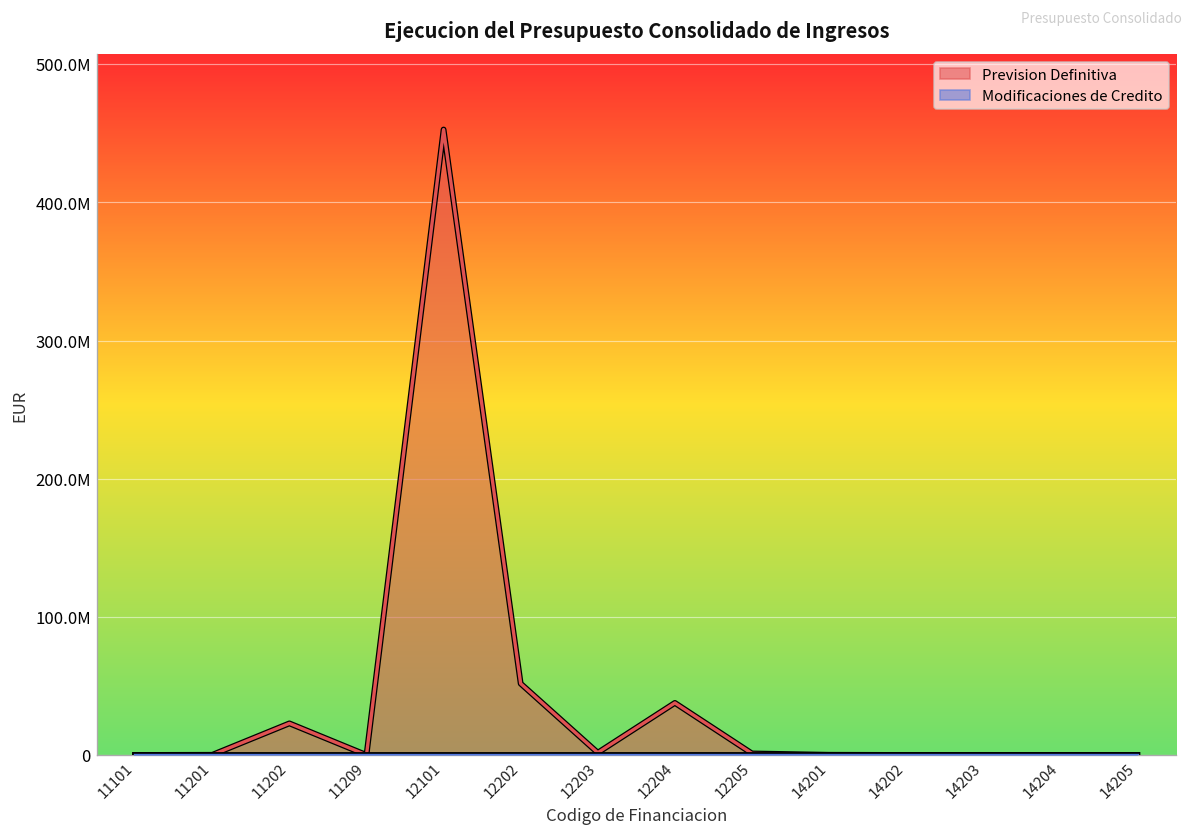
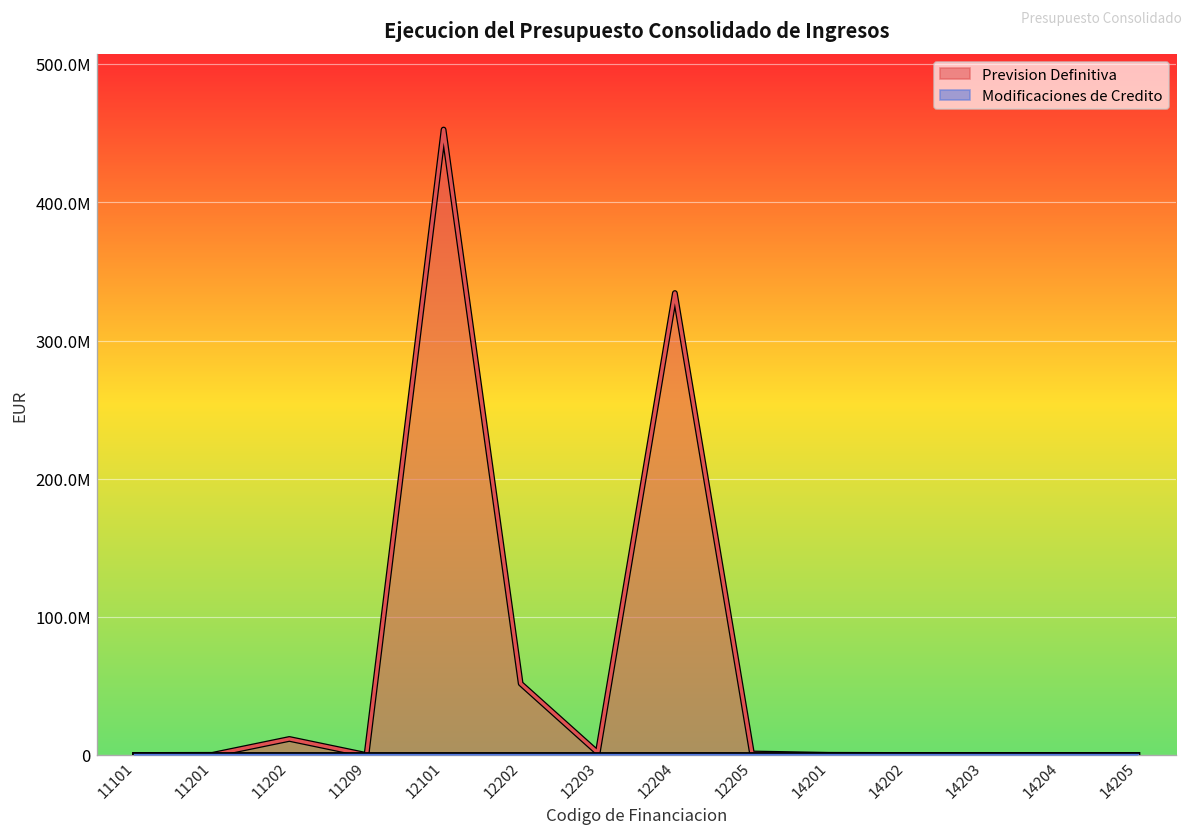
Prevision Definitiva, 11202: 23000000 -> 12000000
Prevision Definitiva, 12204: 38000000 -> 334000000
